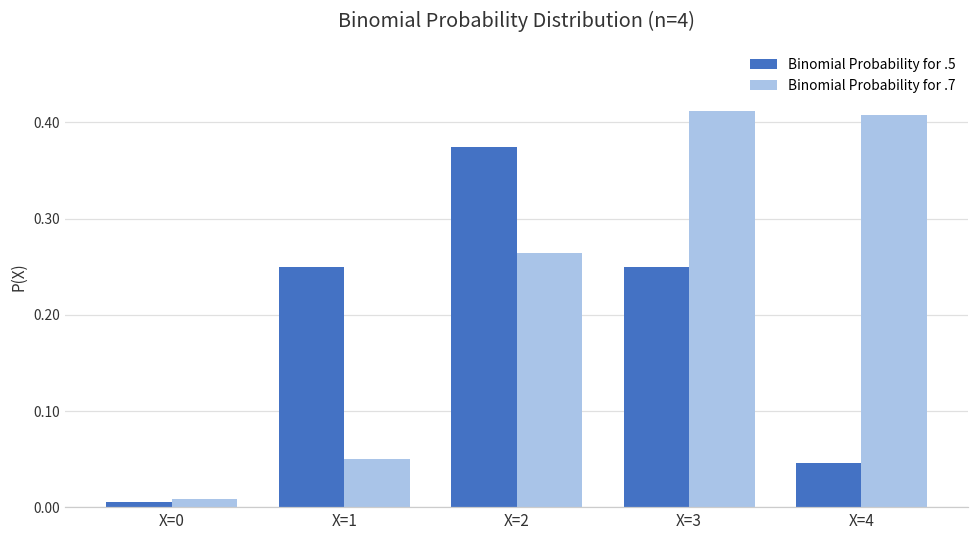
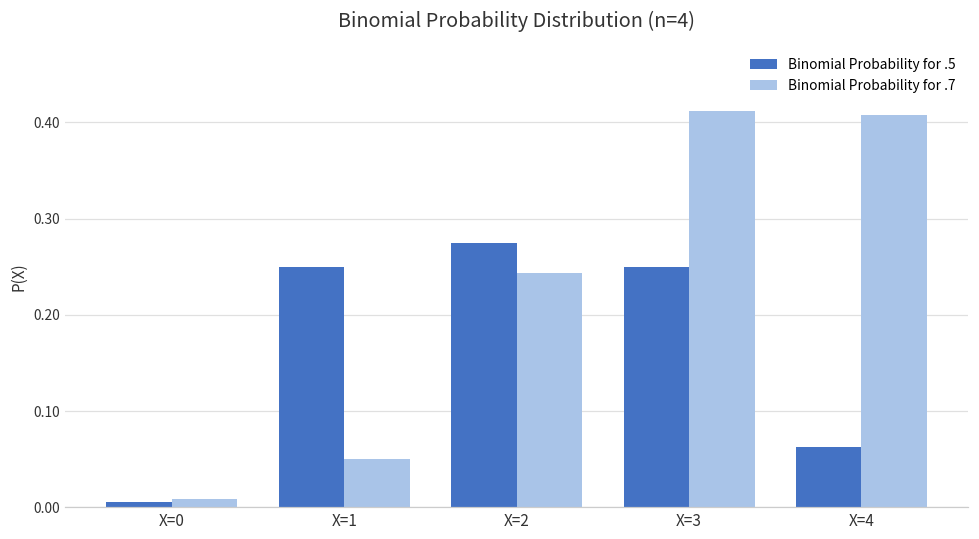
Binomial Probability for .5, X=2: 0.38 -> 0.28
Binomial Probability for .7, X=2: 0.26 -> 0.24
Binomial Probability for .5, X=4: 0.05 -> 0.06
